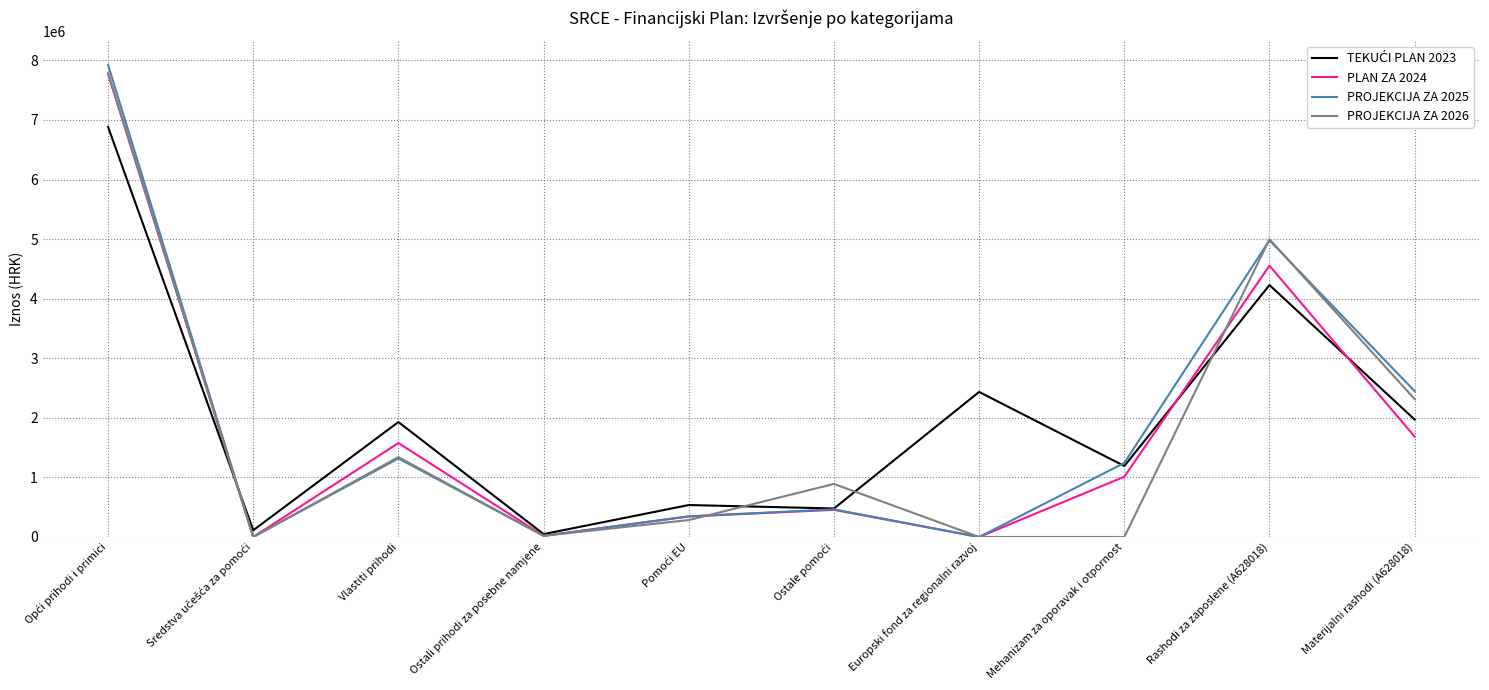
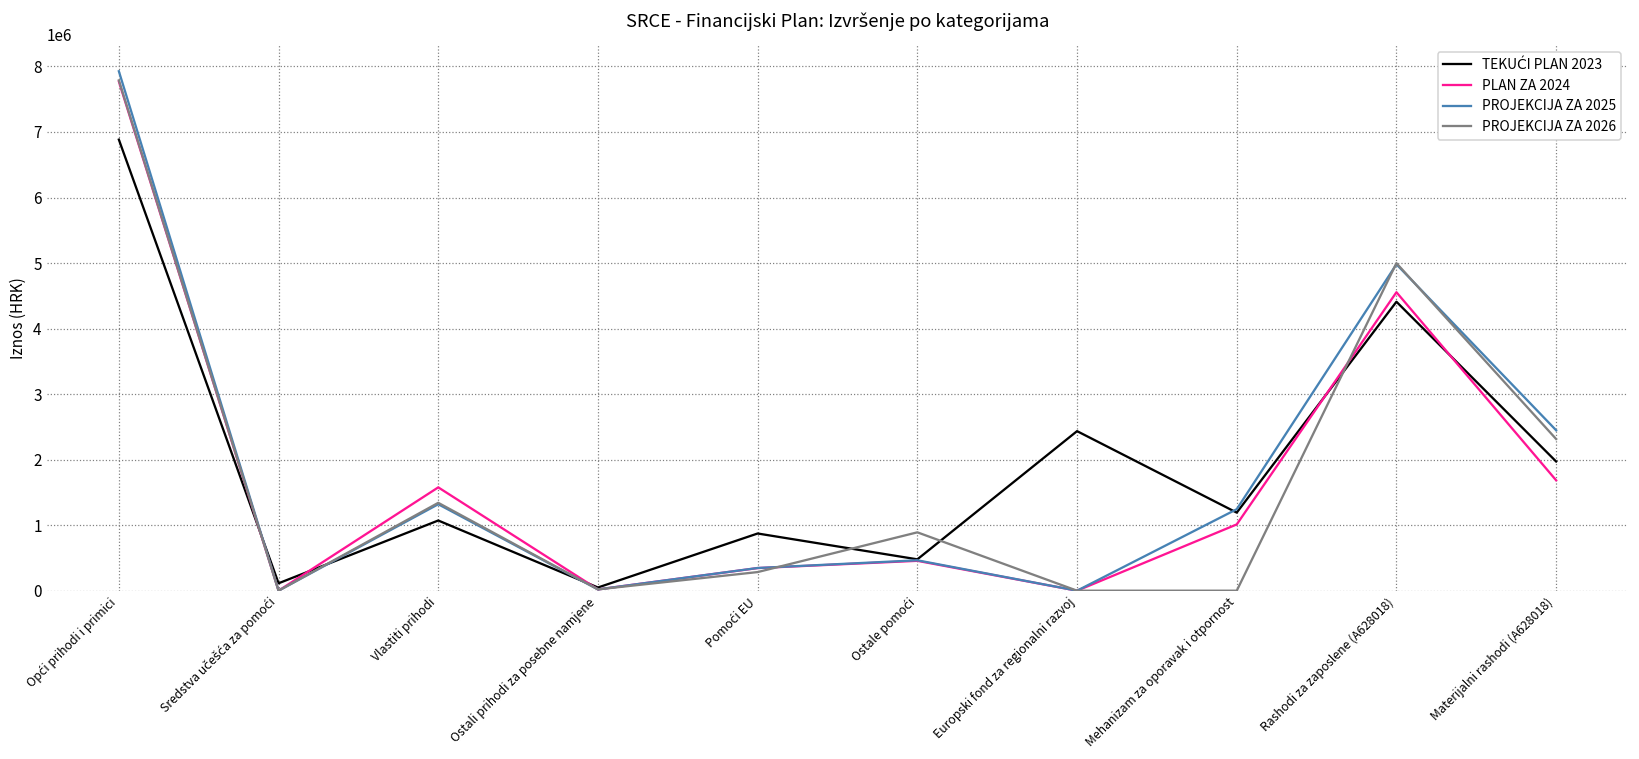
TEKUĆI PLAN 2023, Vlastiti prihodi: 1900000 -> 1100000
TEKUĆI PLAN 2023, Pomoći EU: 500000 -> 900000
TEKUĆI PLAN 2023, Rashodi za zaposlene (A628018): 4200000 -> 4400000
